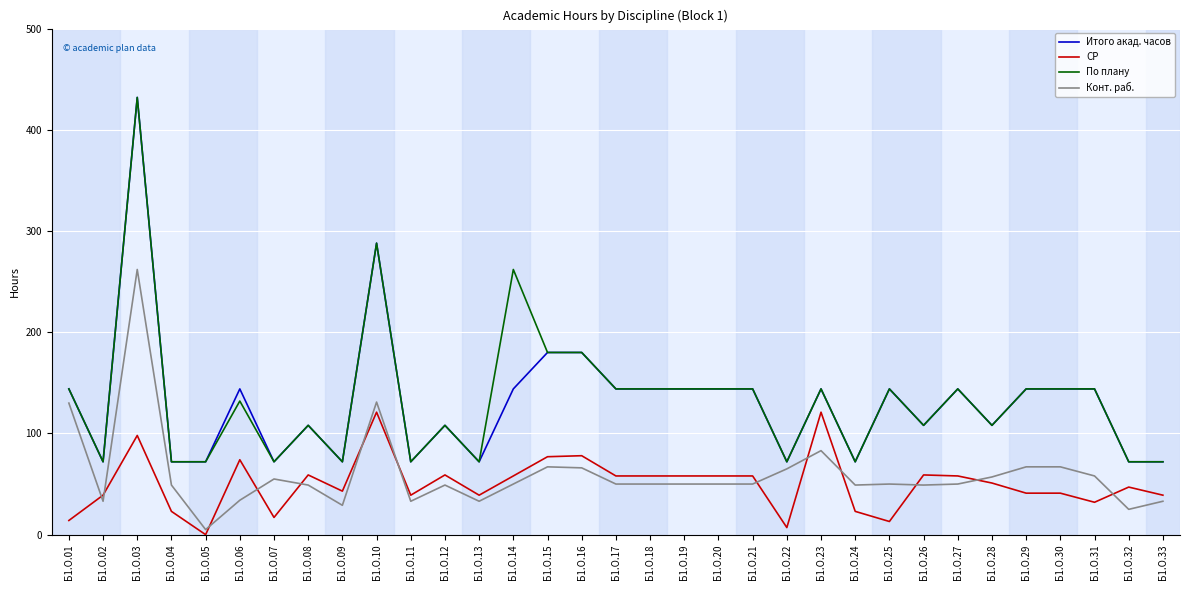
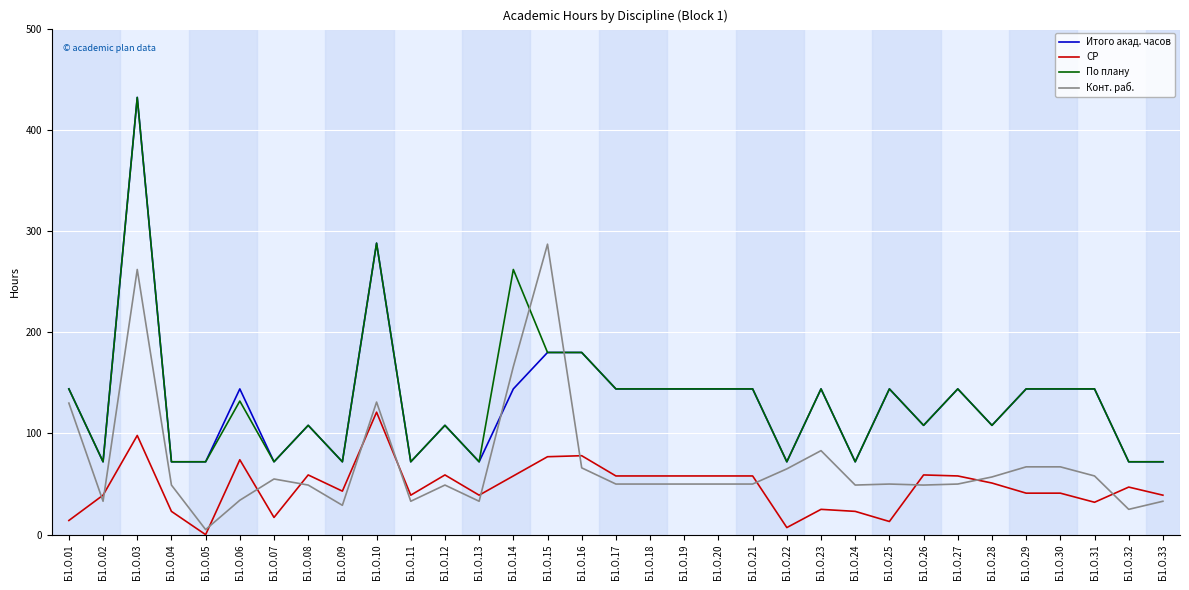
Конт. раб., Б1.О.14: 50 -> 166
Конт. раб., Б1.О.15: 67 -> 287
СР, Б1.О.23: 121 -> 25
